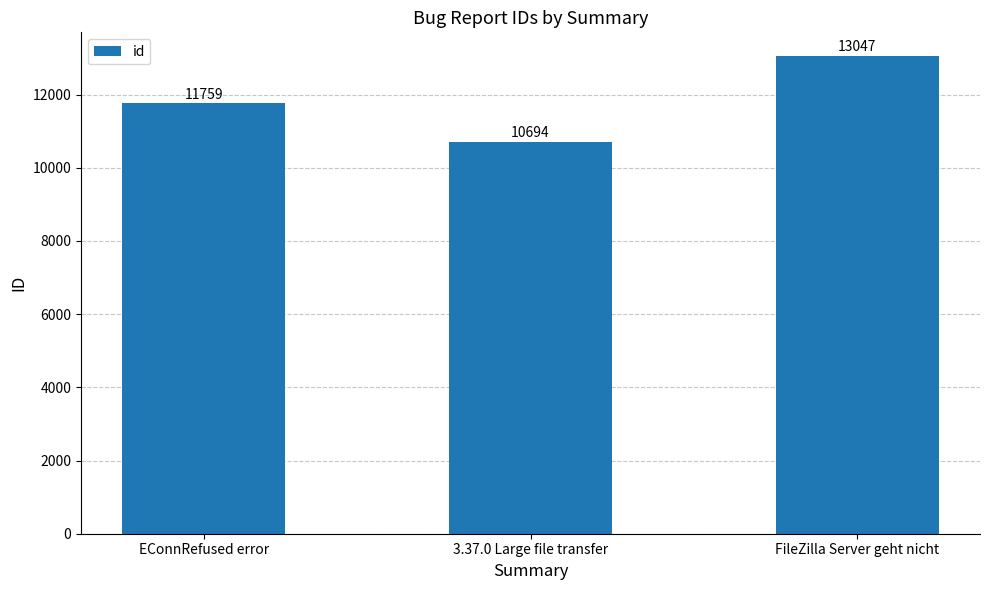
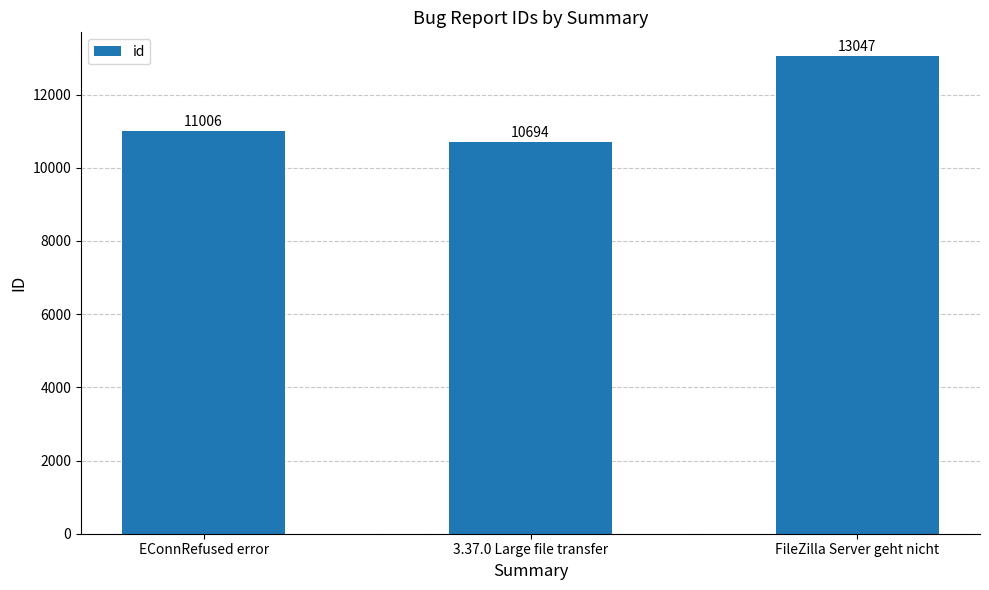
EConnRefused error: 11759 -> 11006
